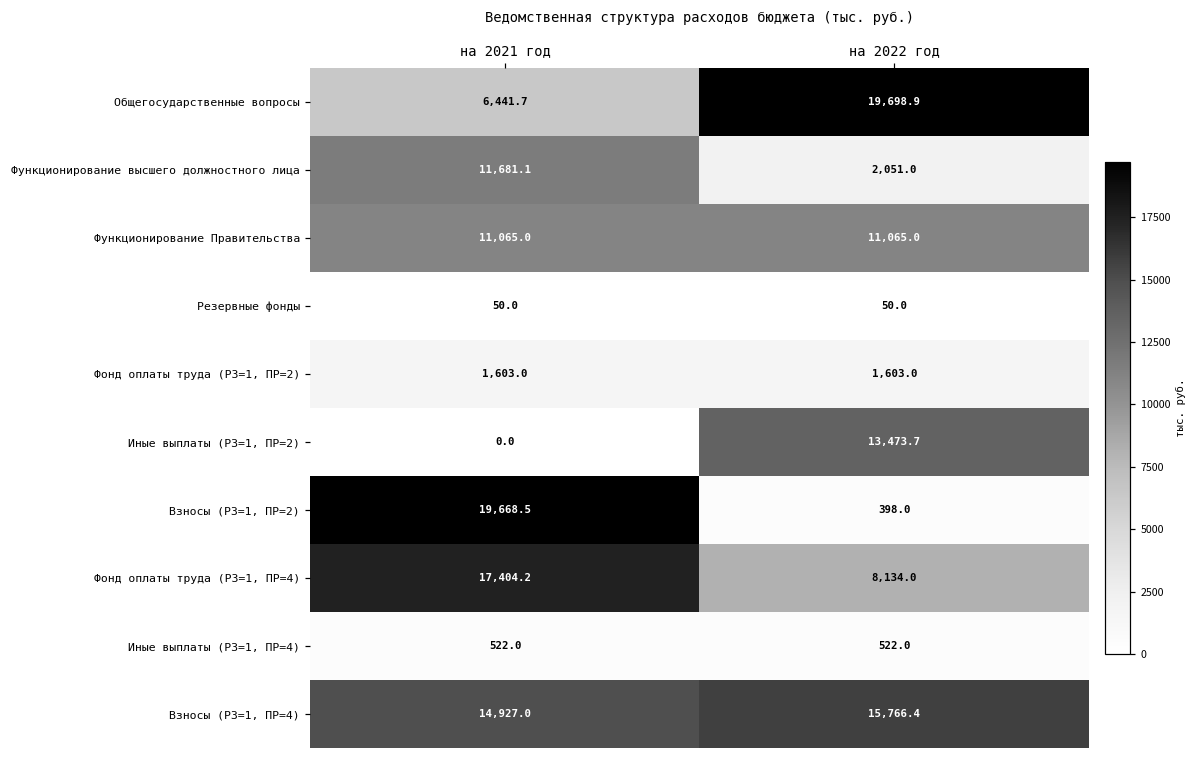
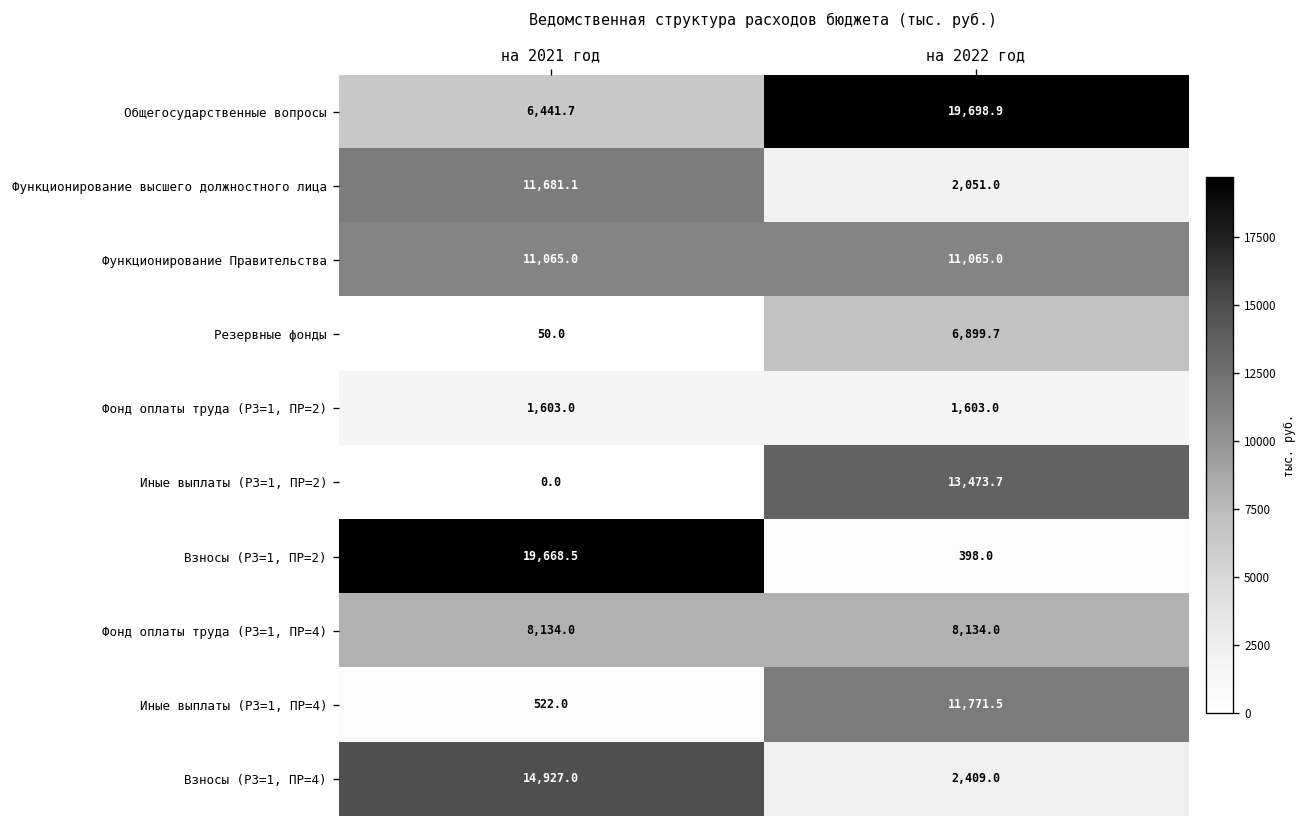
Резервные фонды, на 2022 год: 50.0 -> 6,899.7
Фонд оплаты труда (РЗ=1, ПР=4), на 2021 год: 17,404.2 -> 8,134.0
Иные выплаты (РЗ=1, ПР=4), на 2022 год: 522.0 -> 11,771.5
Взносы (РЗ=1, ПР=4), на 2022 год: 15,766.4 -> 2,409.0
